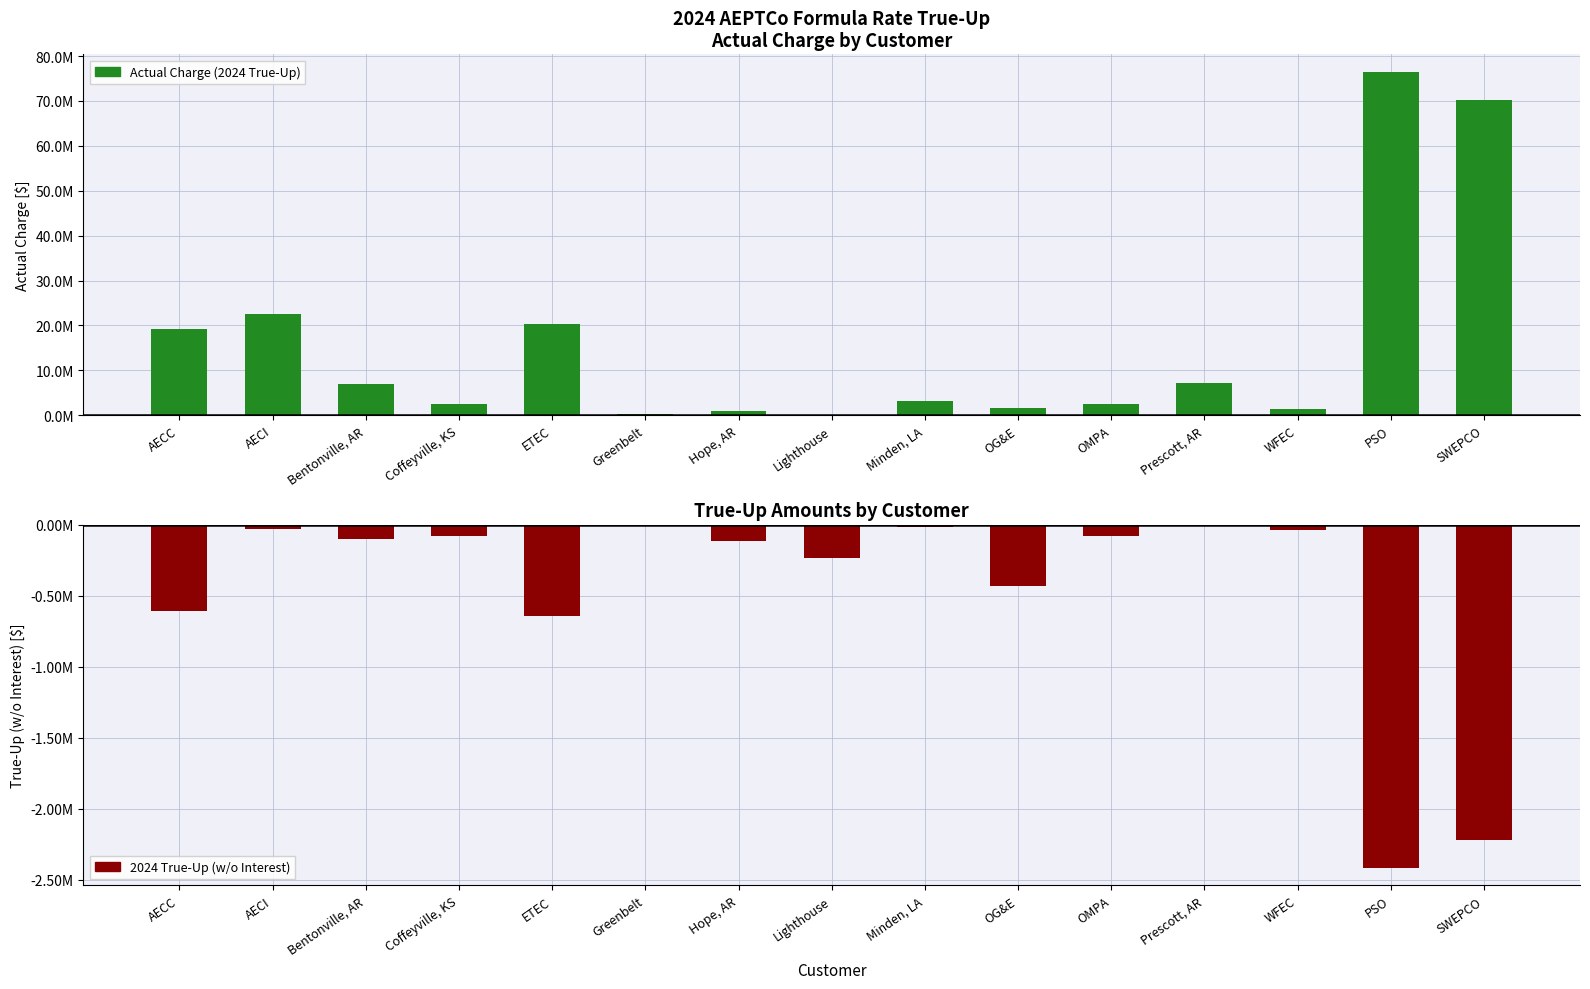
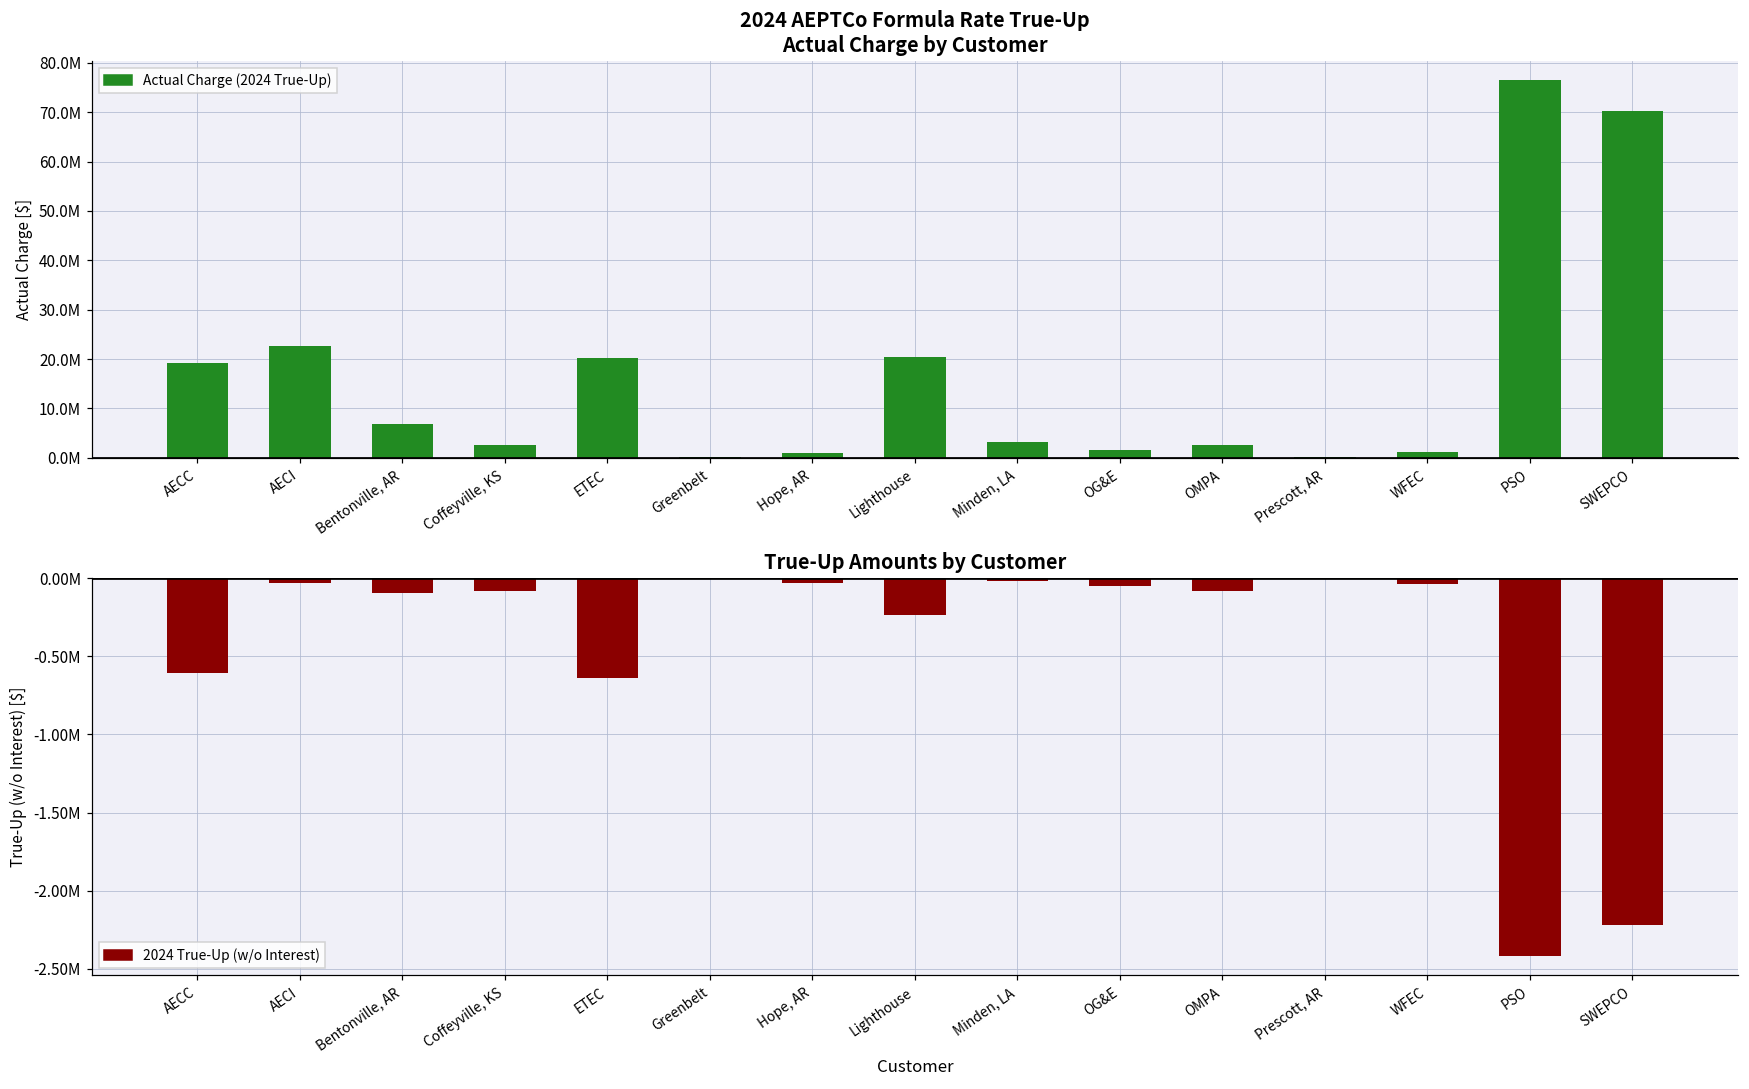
2024 AEPTCo Formula Rate True-Up Actual Charge by Customer, Lighthouse: 0 -> 20000000
2024 AEPTCo Formula Rate True-Up Actual Charge by Customer, Prescott, AR: 7000000 -> 0
True-Up Amounts by Customer, Hope, AR: -110000 -> -30000
True-Up Amounts by Customer, OG&E: -430000 -> -50000
